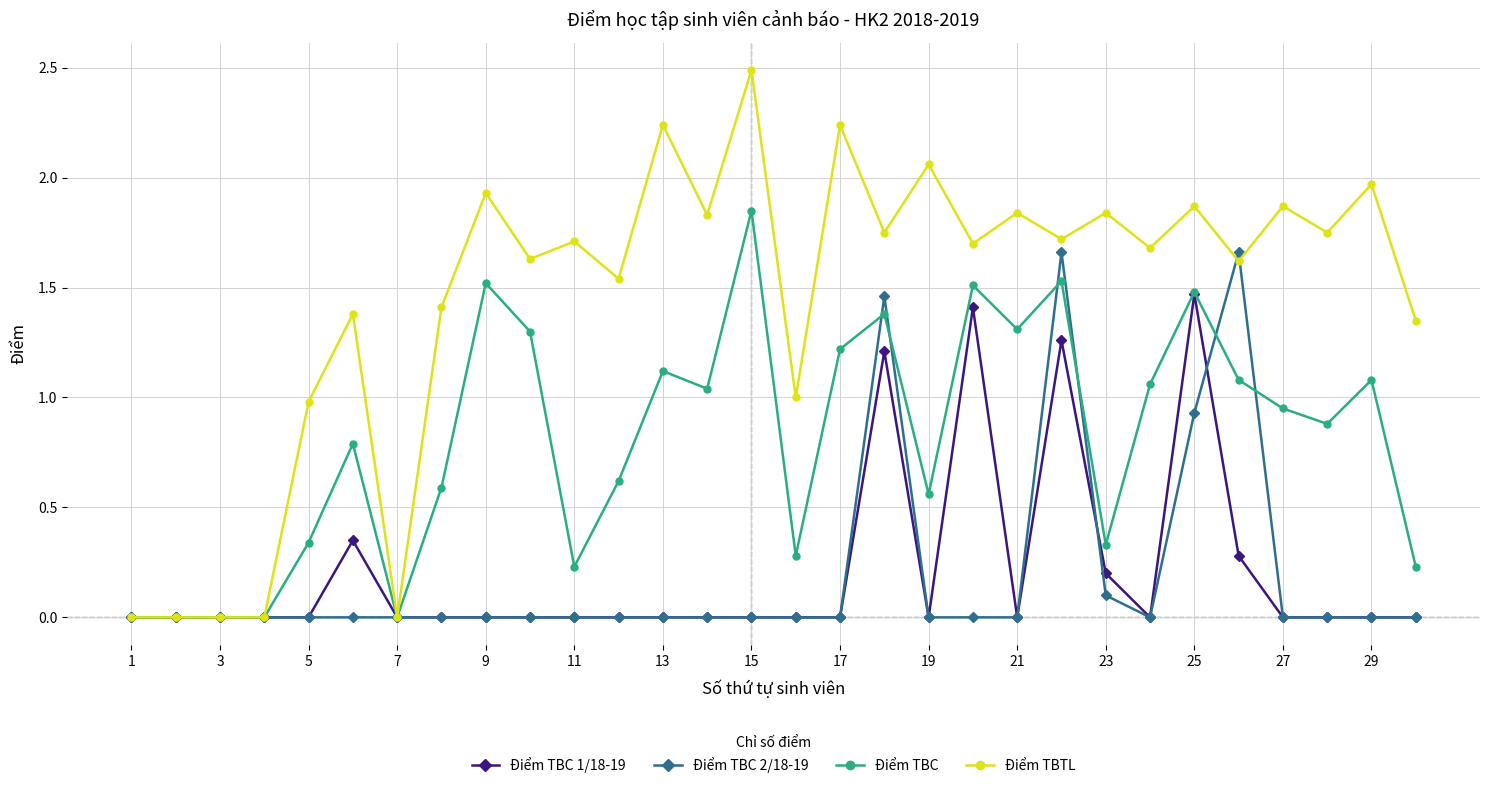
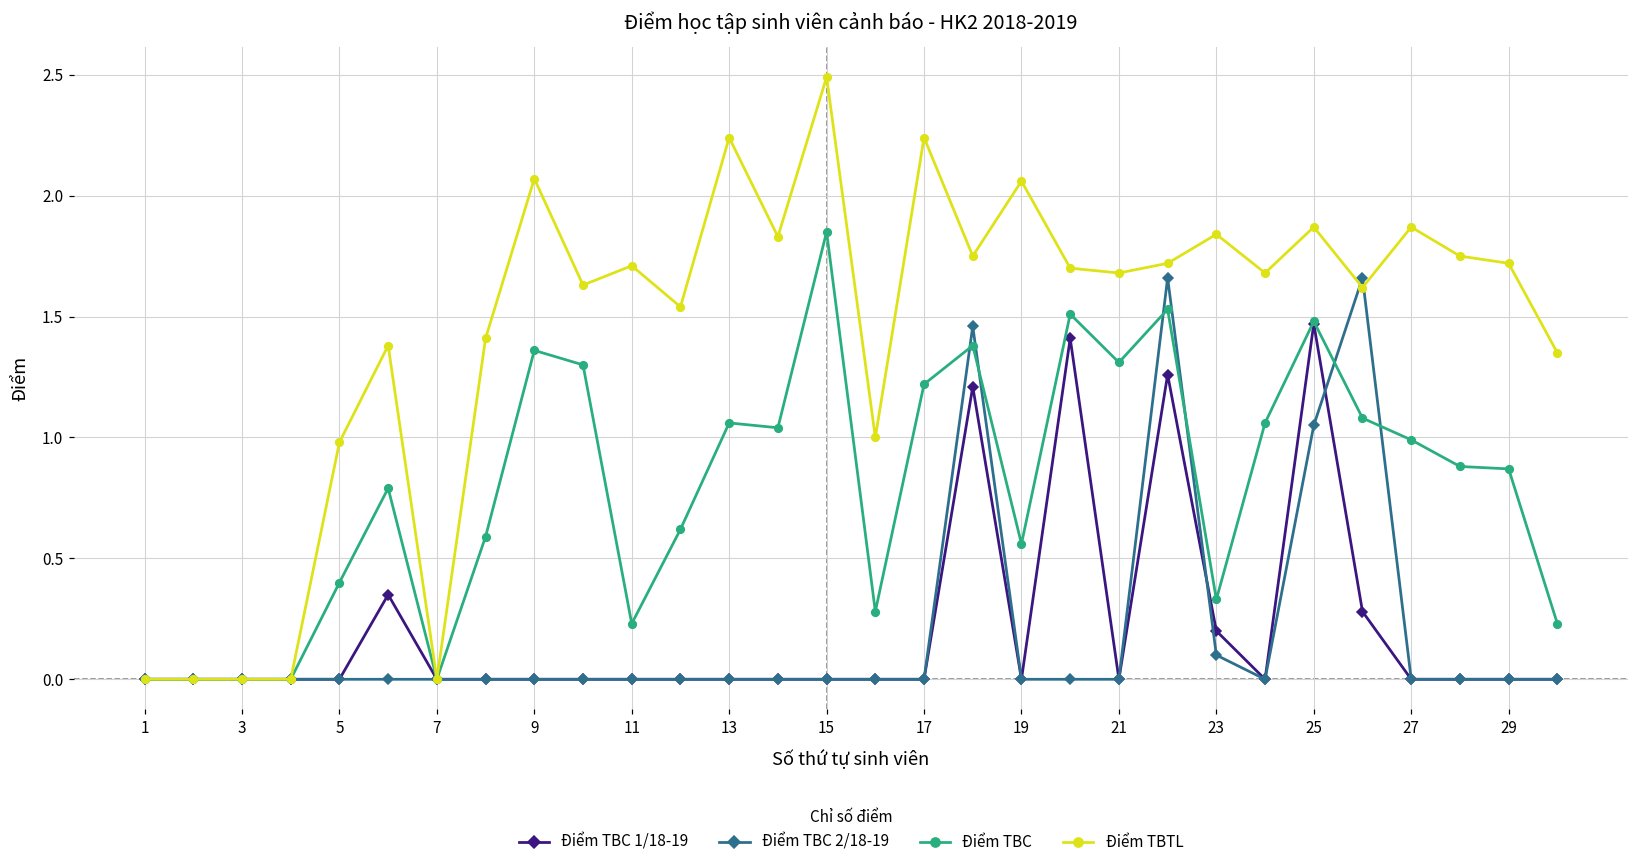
Điểm TBC, 5: 0.34 -> 0.40
Điểm TBC, 9: 1.52 -> 1.36
Điểm TBTL, 9: 1.93 -> 2.07
Điểm TBC, 13: 1.12 -> 1.06
Điểm TBTL, 21: 1.84 -> 1.68
Điểm TBC 2/18-19, 25: 0.93 -> 1.05
Điểm TBC, 27: 0.95 -> 0.99
Điểm TBC, 29: 1.08 -> 0.87
Điểm TBTL, 29: 1.97 -> 1.72
